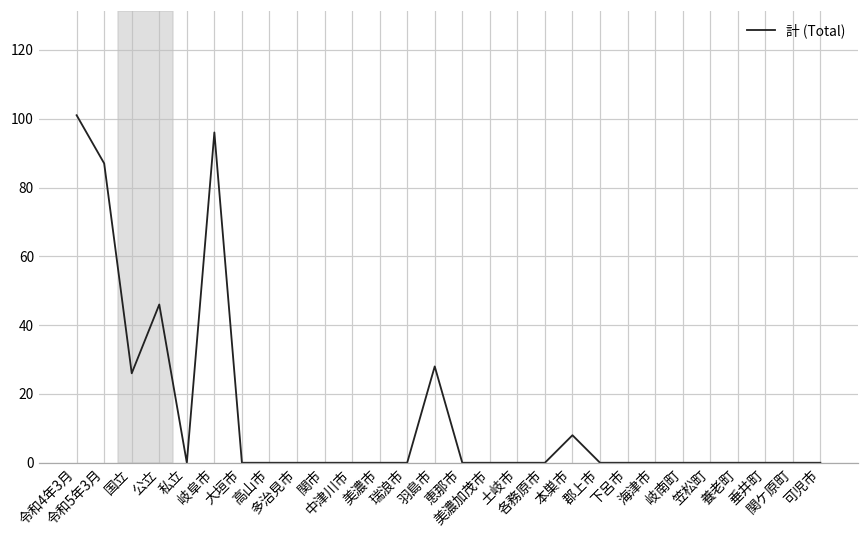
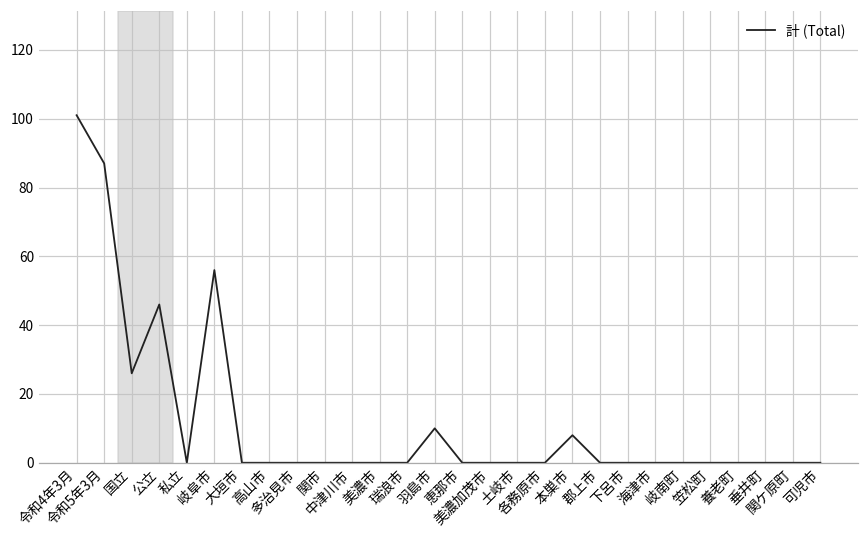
岐阜市: 96 -> 56
羽島市: 28 -> 10
